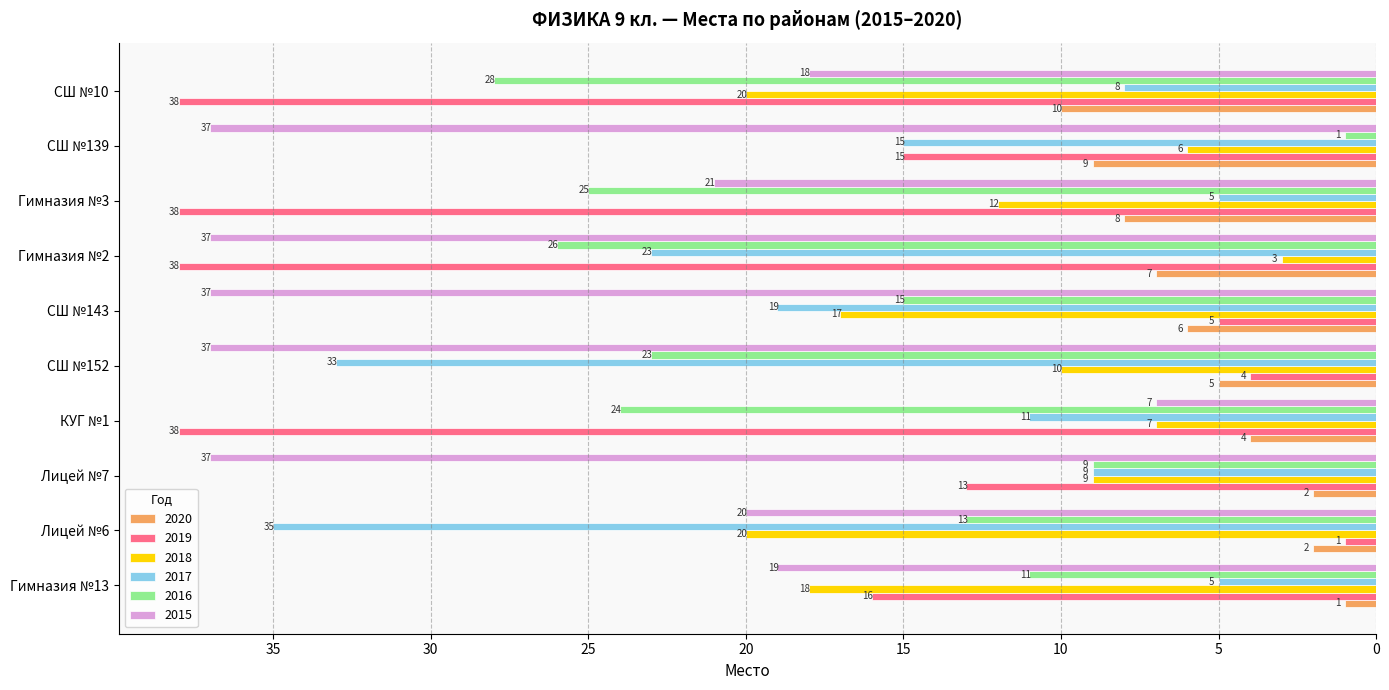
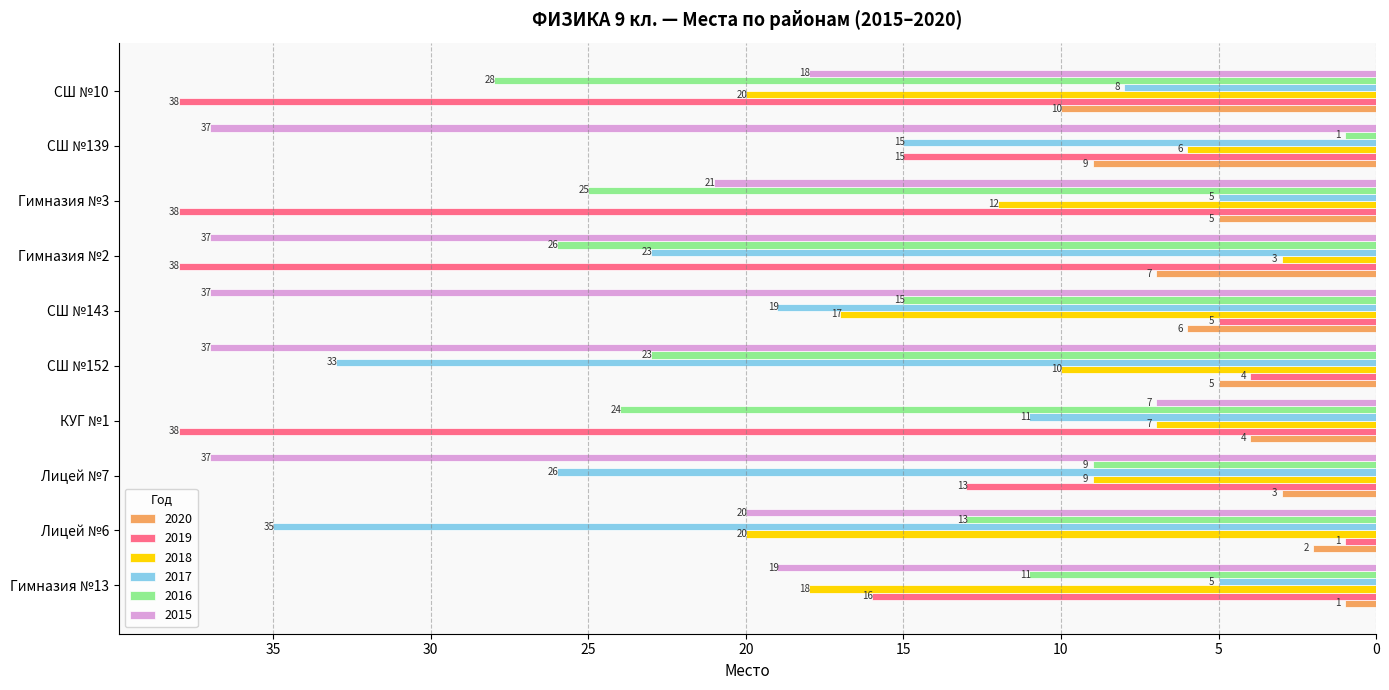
2020, Гимназия №3: 8 -> 5
2017, Лицей №7: 9 -> 26
2020, Лицей №7: 2 -> 3
